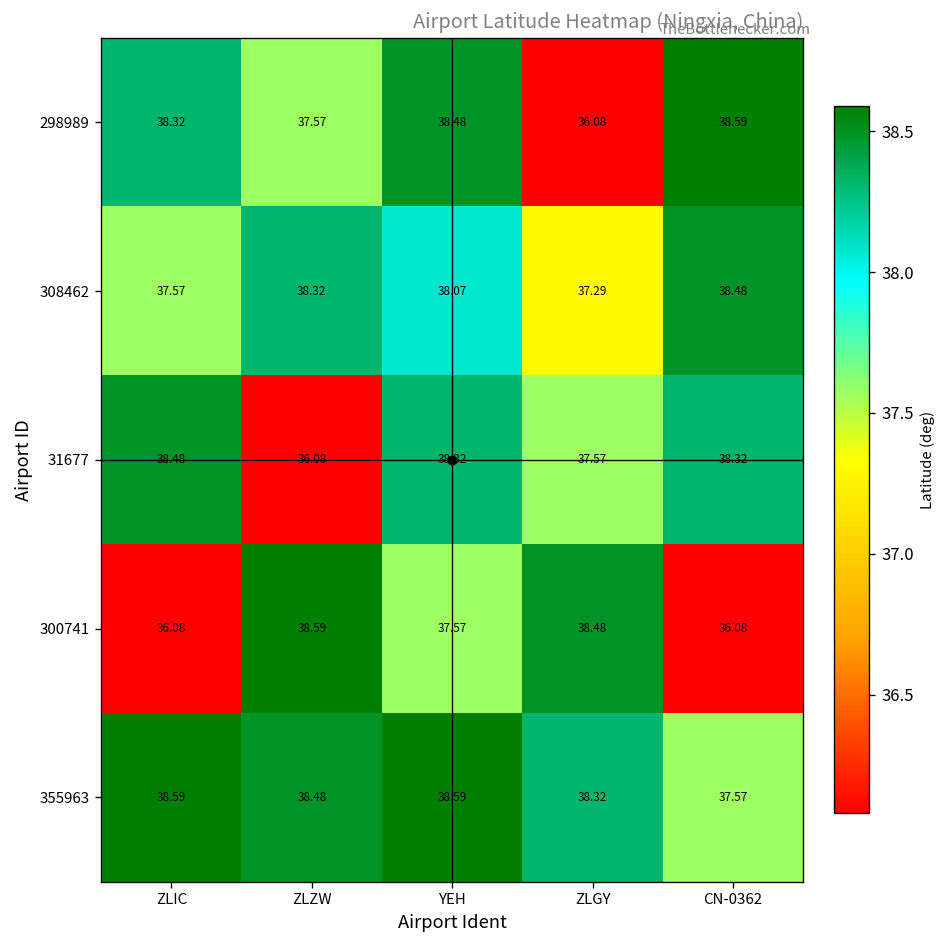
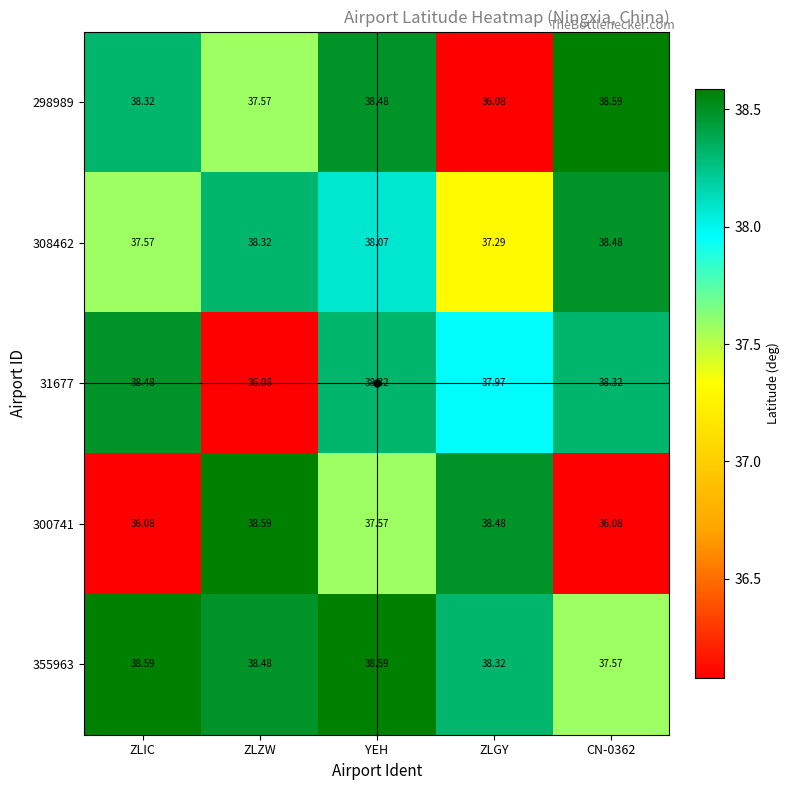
31677, ZLGY: 37.57 -> 37.97
